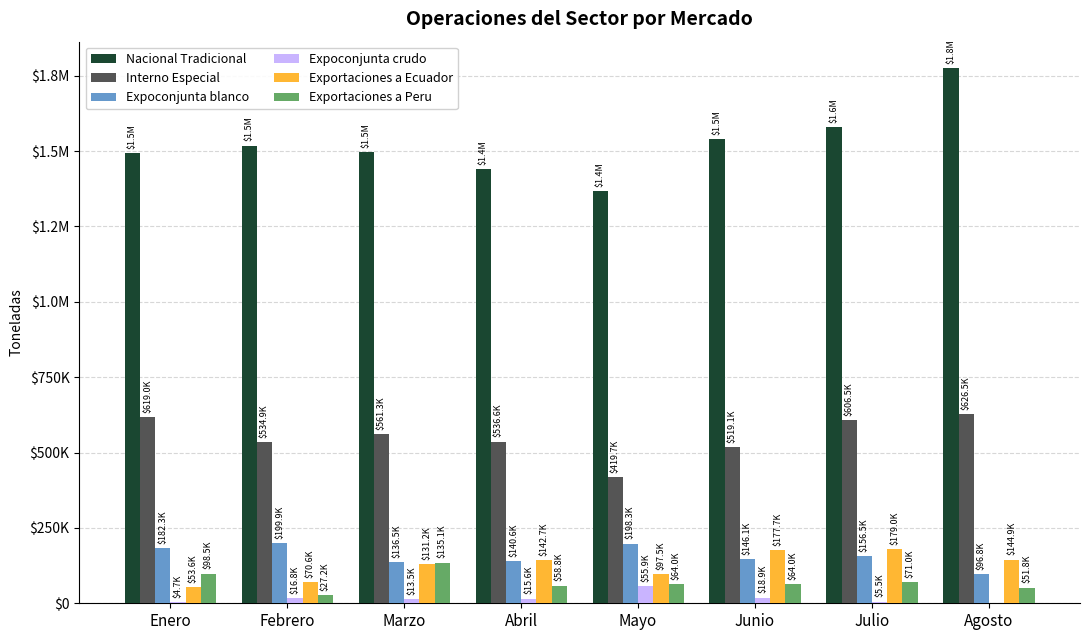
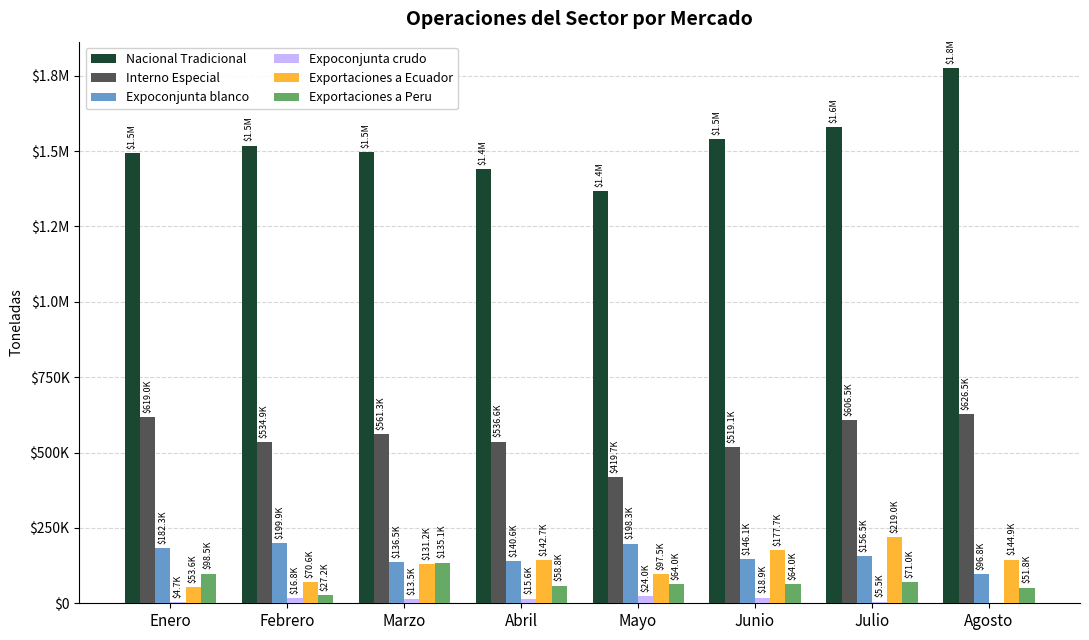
Expoconjunta crudo, Mayo: $55.9K -> $24.0K
Exportaciones a Ecuador, Julio: $179.0K -> $219.0K
